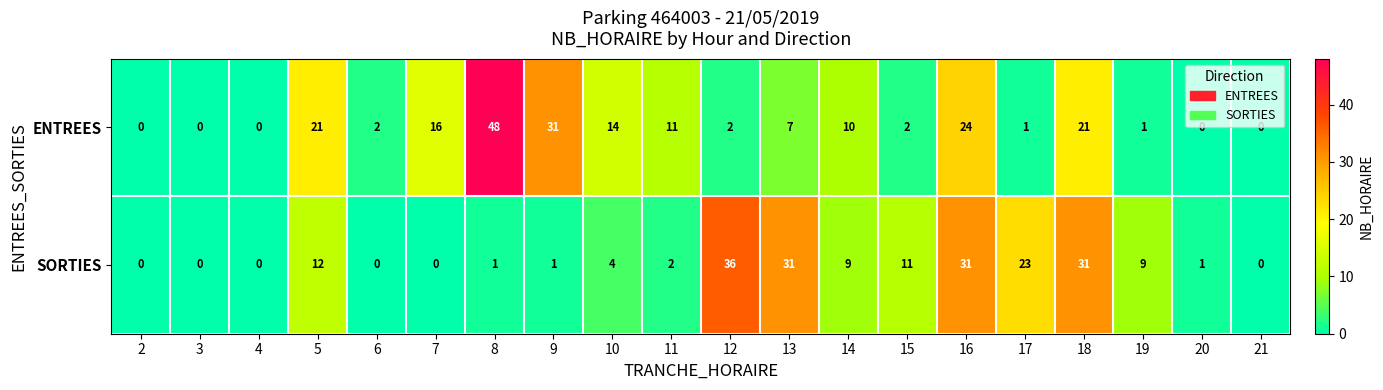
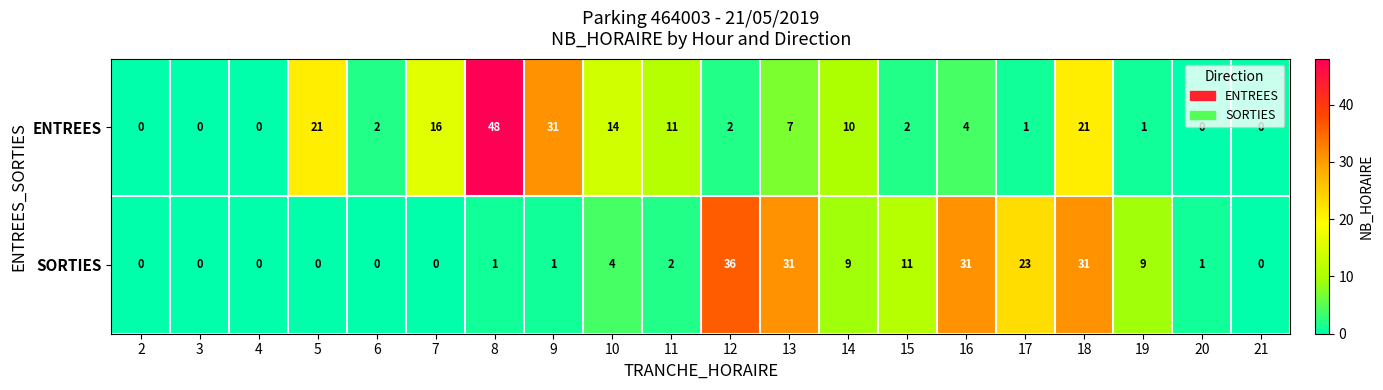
ENTREES, 16: 24 -> 4
SORTIES, 5: 12 -> 0
